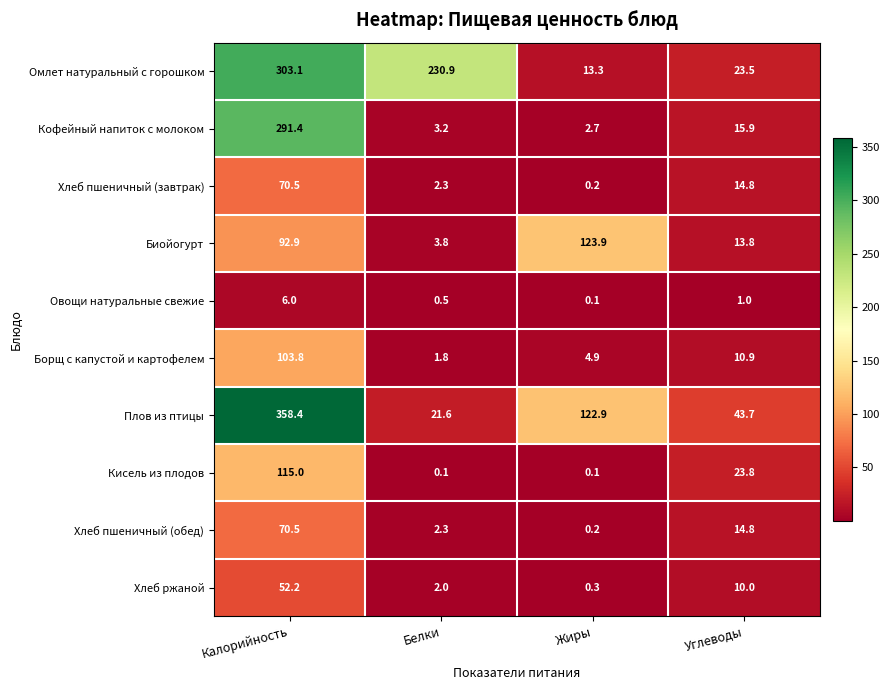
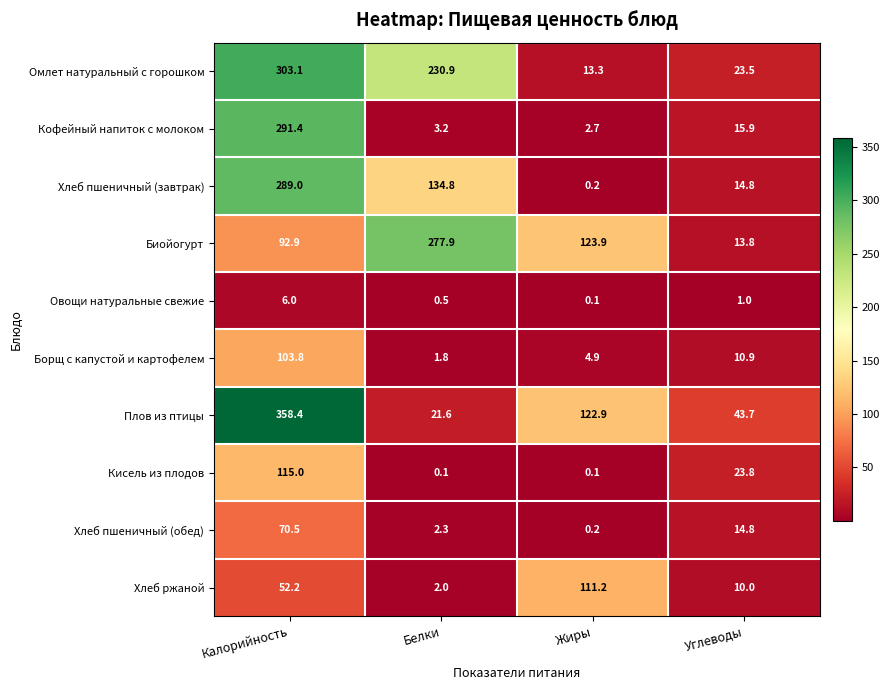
Хлеб пшеничный (завтрак), Калорийность: 70.5 -> 289.0
Хлеб пшеничный (завтрак), Белки: 2.3 -> 134.8
Биойогурт, Белки: 3.8 -> 277.9
Хлеб ржаной, Жиры: 0.3 -> 111.2
